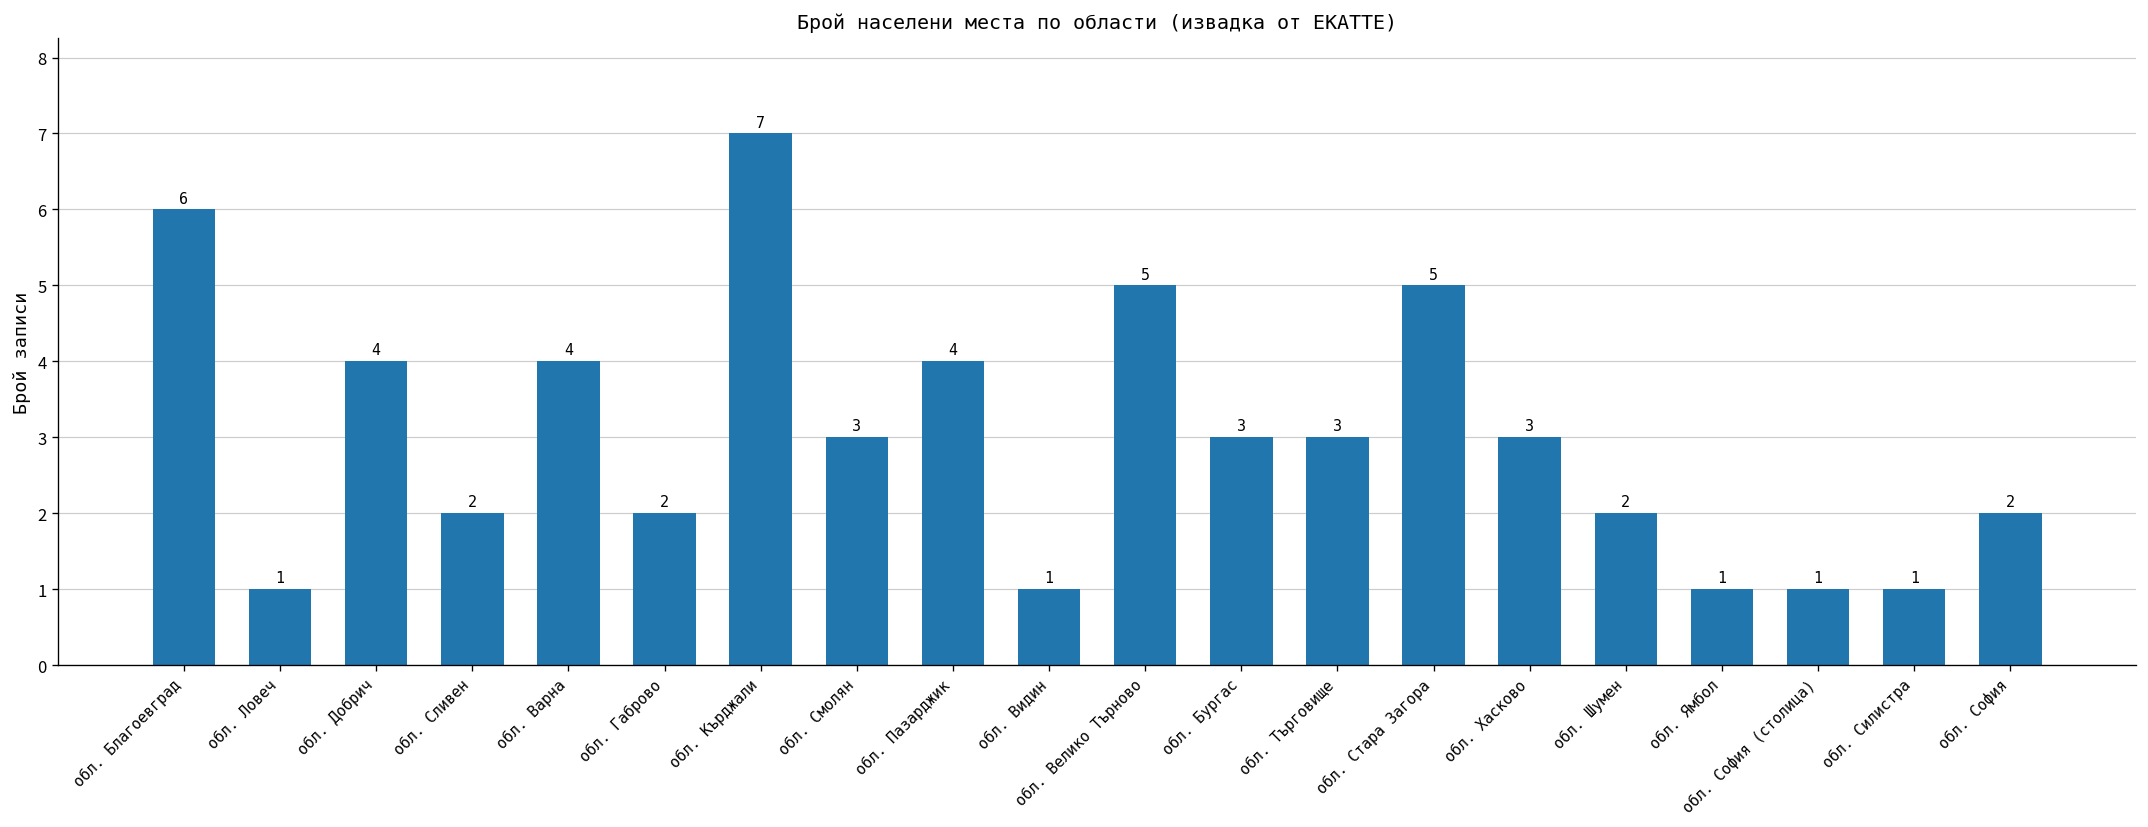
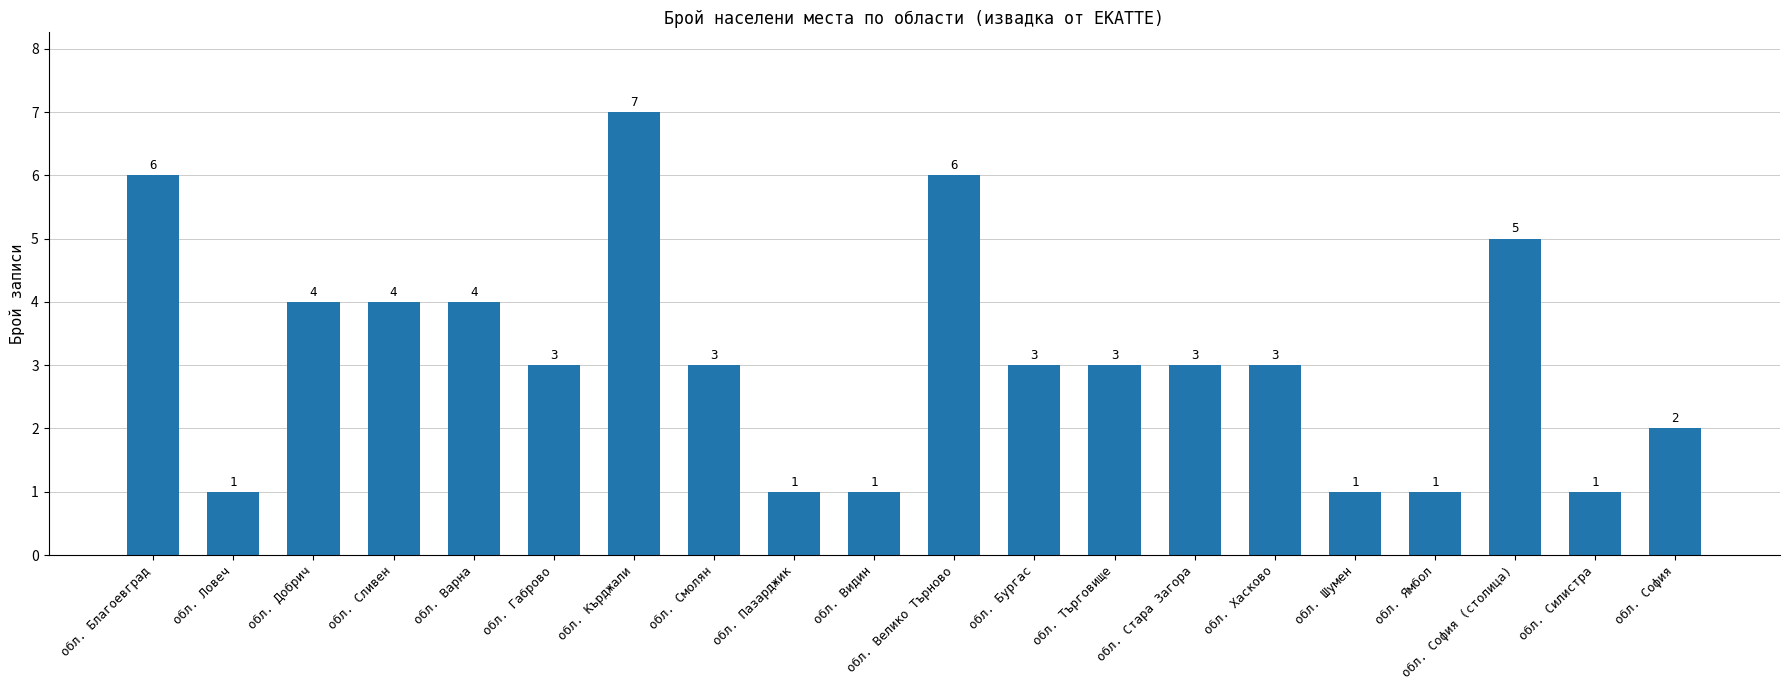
обл. Сливен: 2 -> 4
обл. Габрово: 2 -> 3
обл. Пазарджик: 4 -> 1
обл. Велико Търново: 5 -> 6
обл. Стара Загора: 5 -> 3
обл. Шумен: 2 -> 1
обл. София (столица): 1 -> 5
